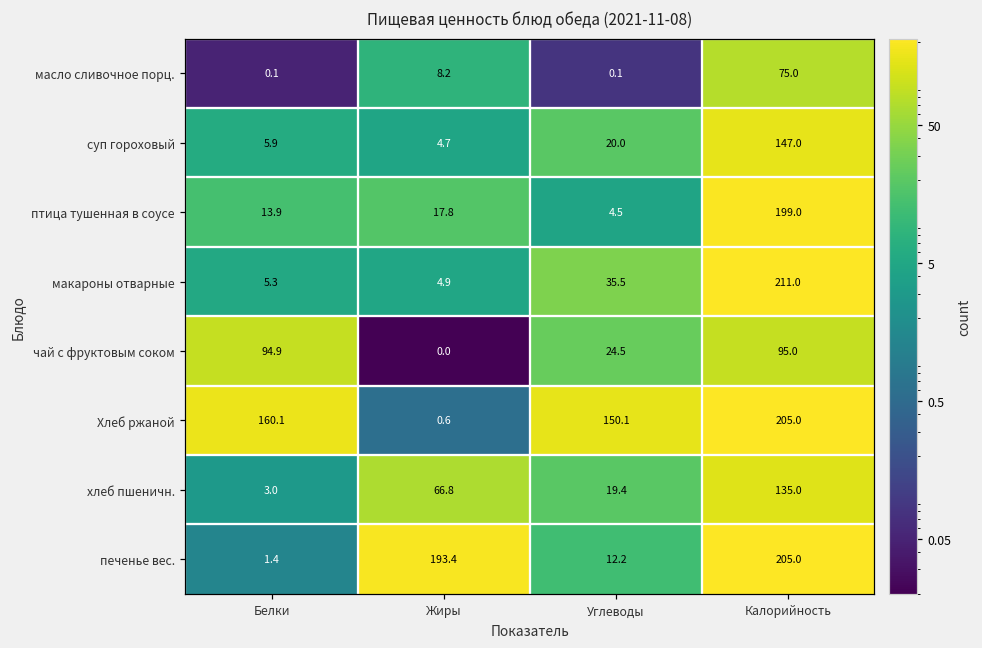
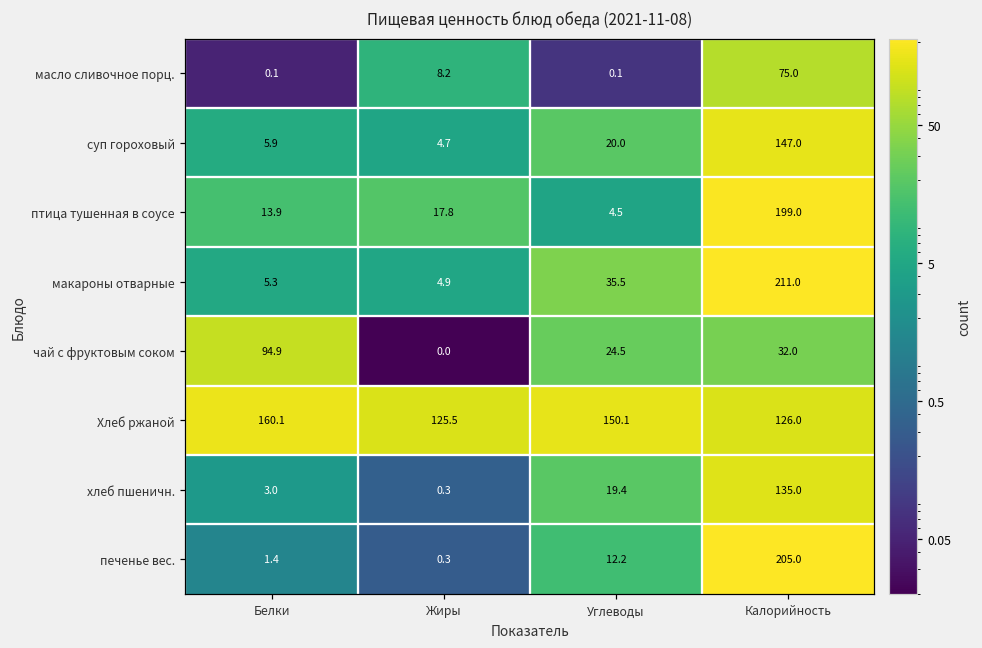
чай с фруктовым соком, Калорийность: 95.0 -> 32.0
Хлеб ржаной, Жиры: 0.6 -> 125.5
Хлеб ржаной, Калорийность: 205.0 -> 126.0
хлеб пшеничн., Жиры: 66.8 -> 0.3
печенье вес., Жиры: 193.4 -> 0.3
